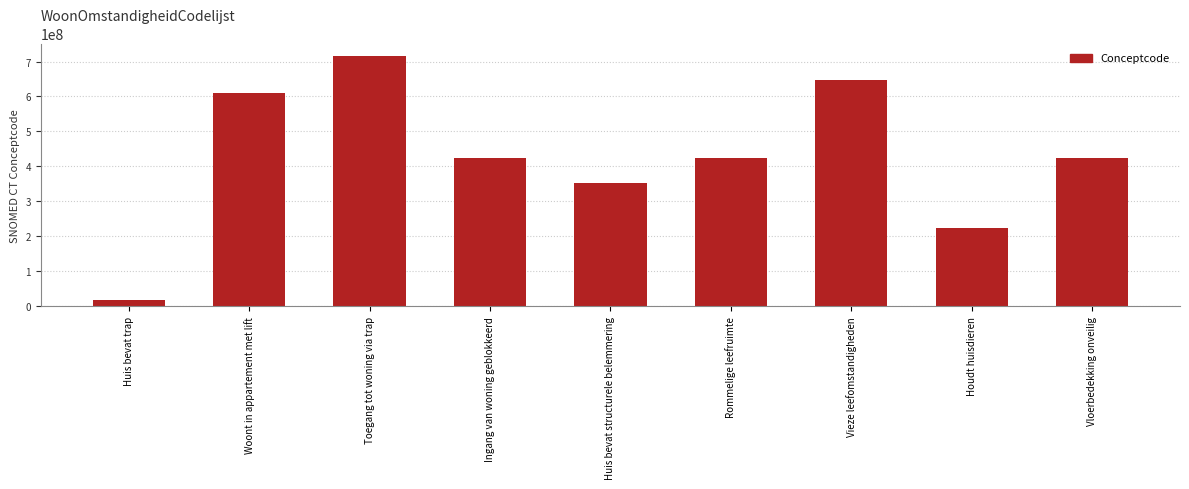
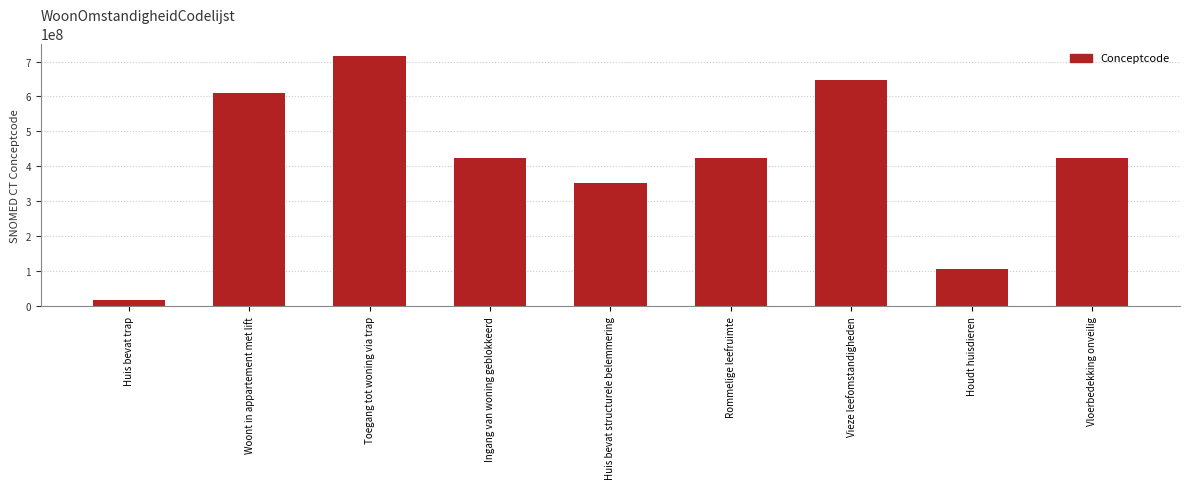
Houdt huisdieren: 220000000 -> 110000000
